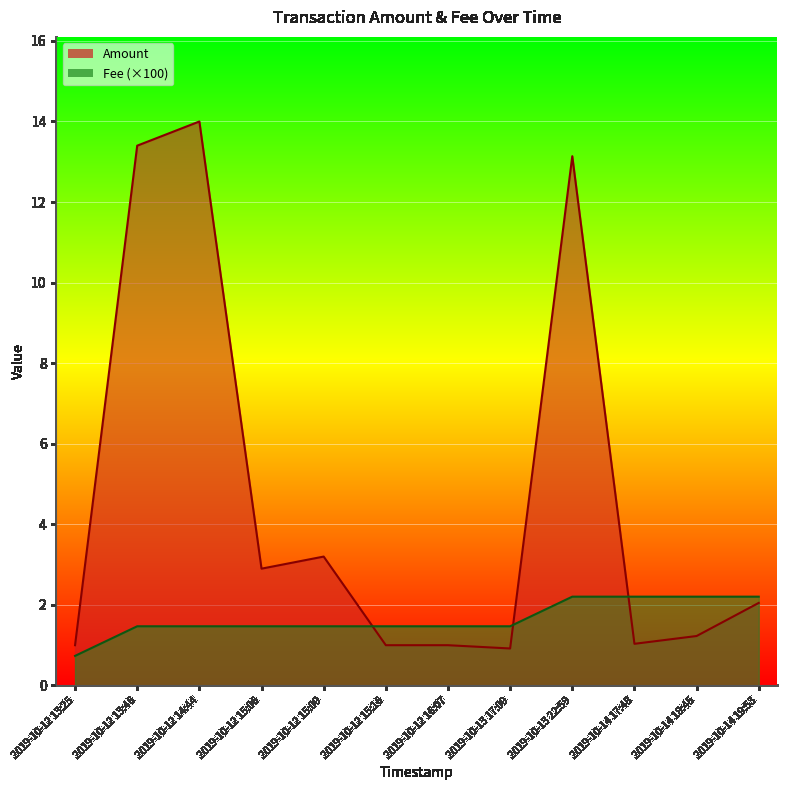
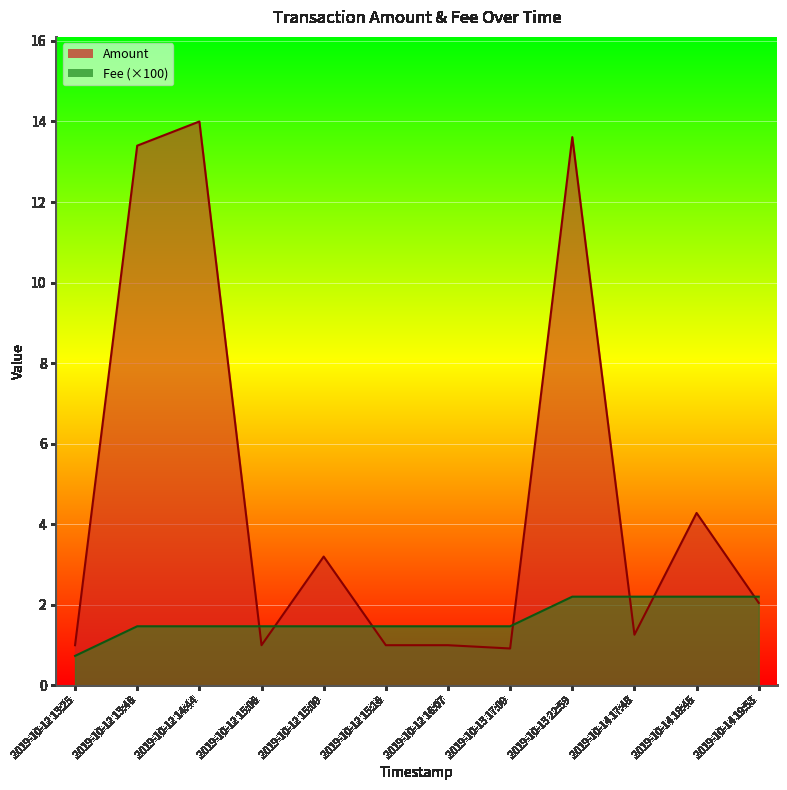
Amount, 2019-10-12 15:06: 2.9 -> 1.0
Amount, 2019-10-13 22:59: 13.1 -> 13.6
Amount, 2019-10-14 17:48: 1.0 -> 1.3
Amount, 2019-10-14 18:45: 1.2 -> 4.3
